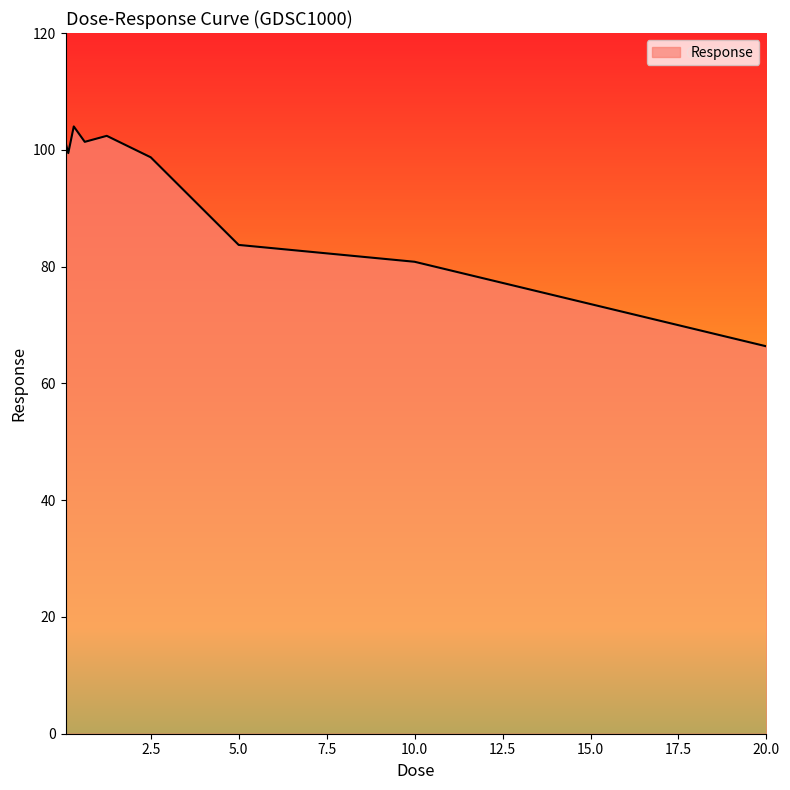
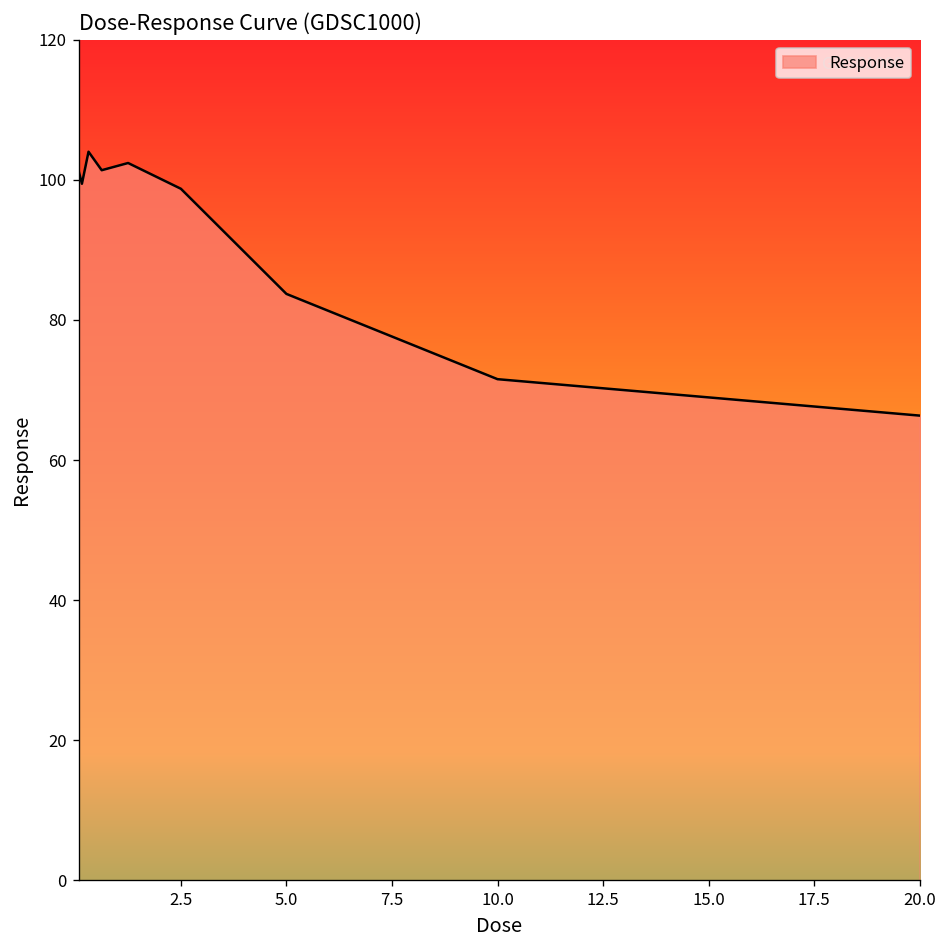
10.0: 81 -> 72
